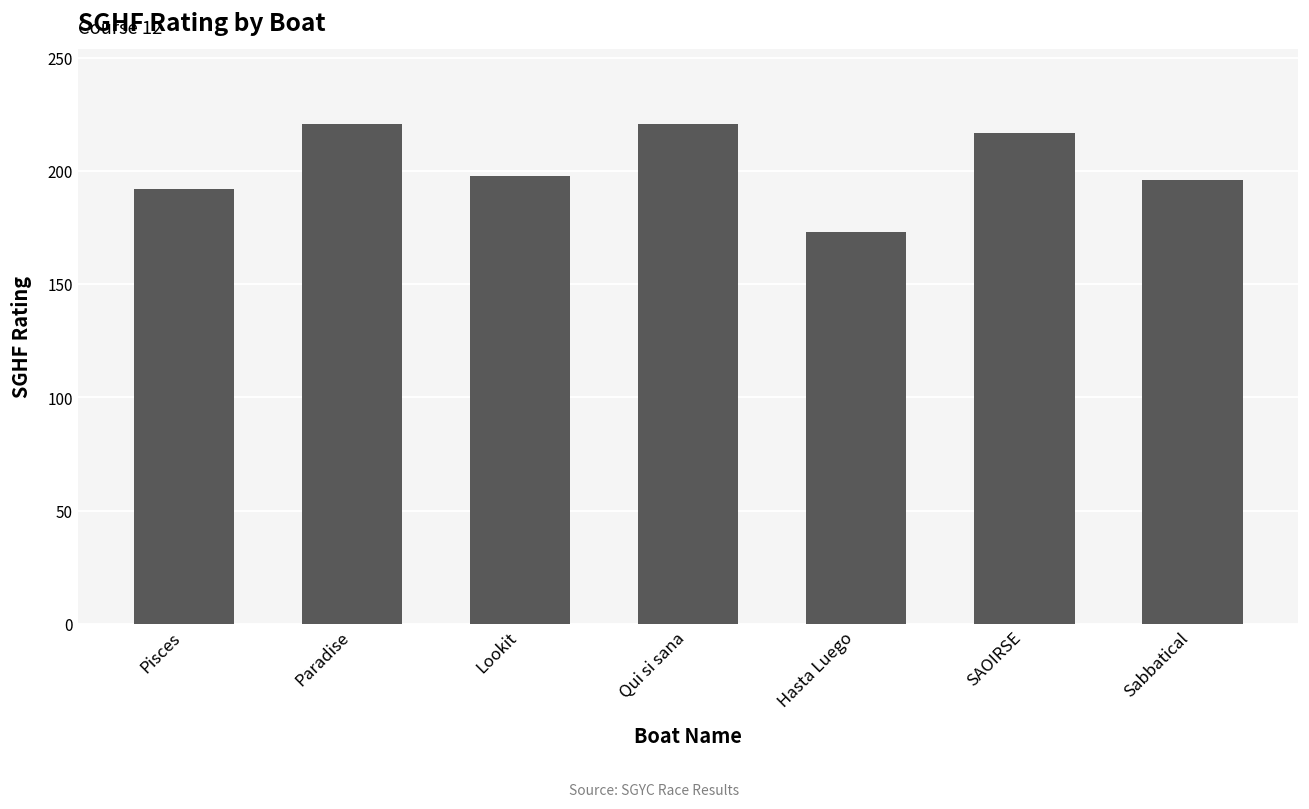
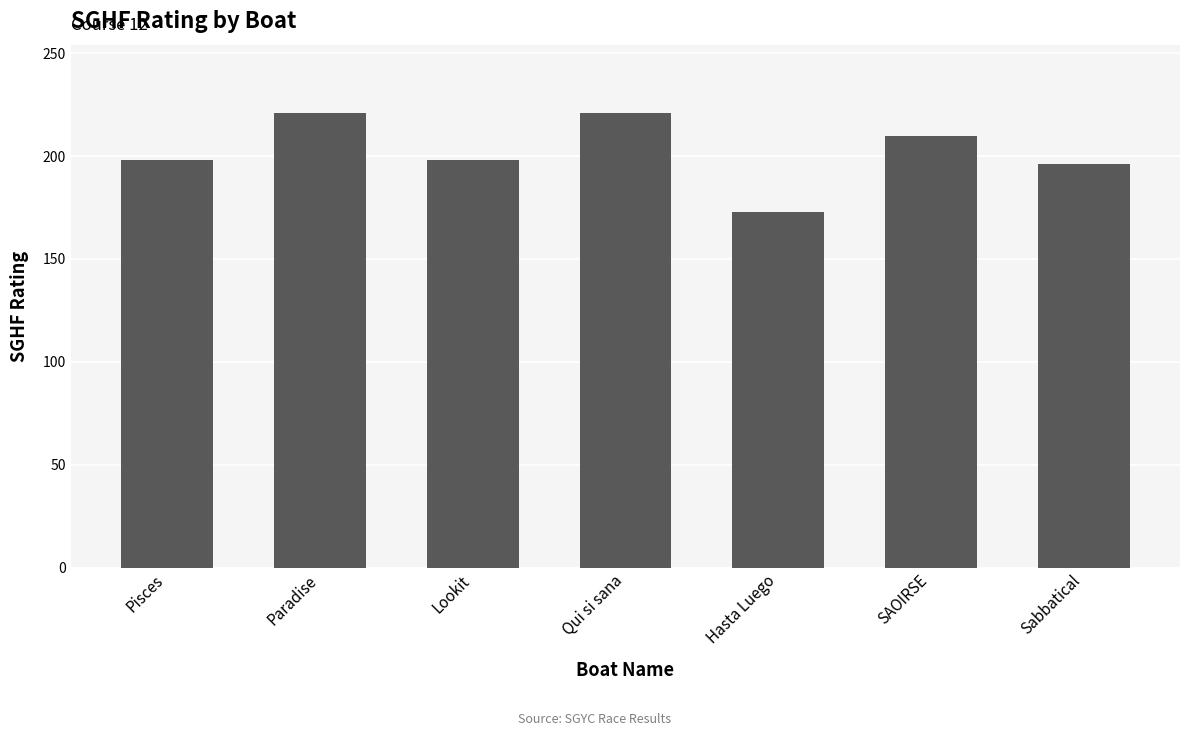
Pisces: 192 -> 198
SAOIRSE: 217 -> 210
